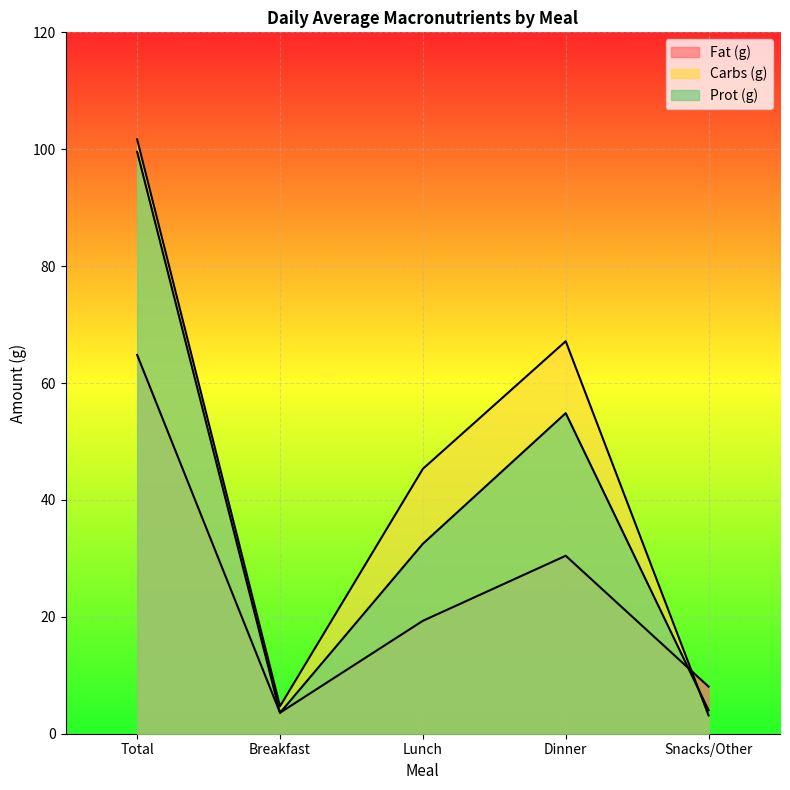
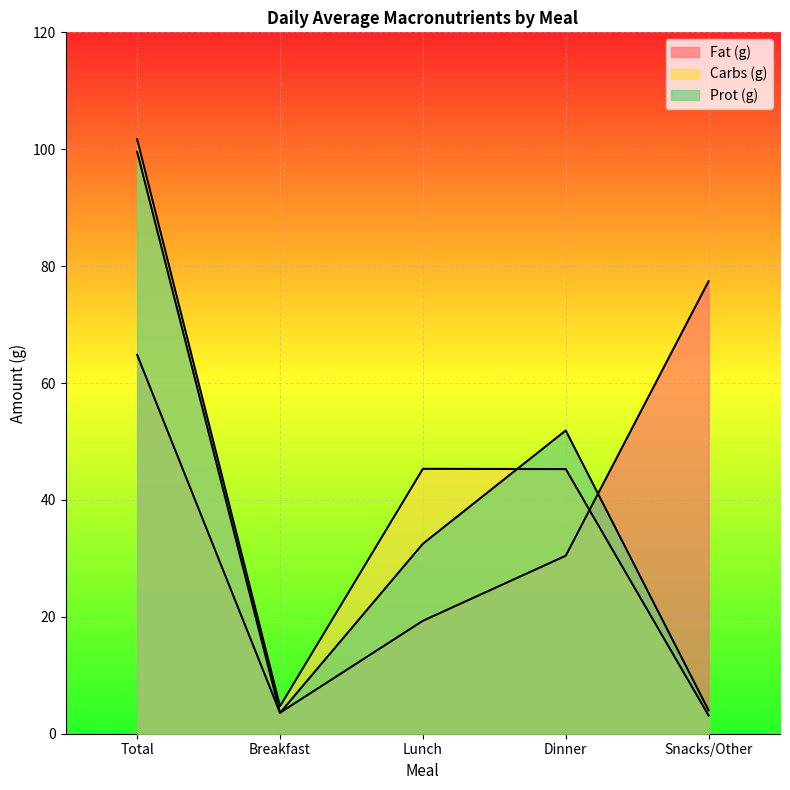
Carbs (g), Dinner: 67 -> 45
Prot (g), Dinner: 55 -> 52
Fat (g), Snacks/Other: 8 -> 77
